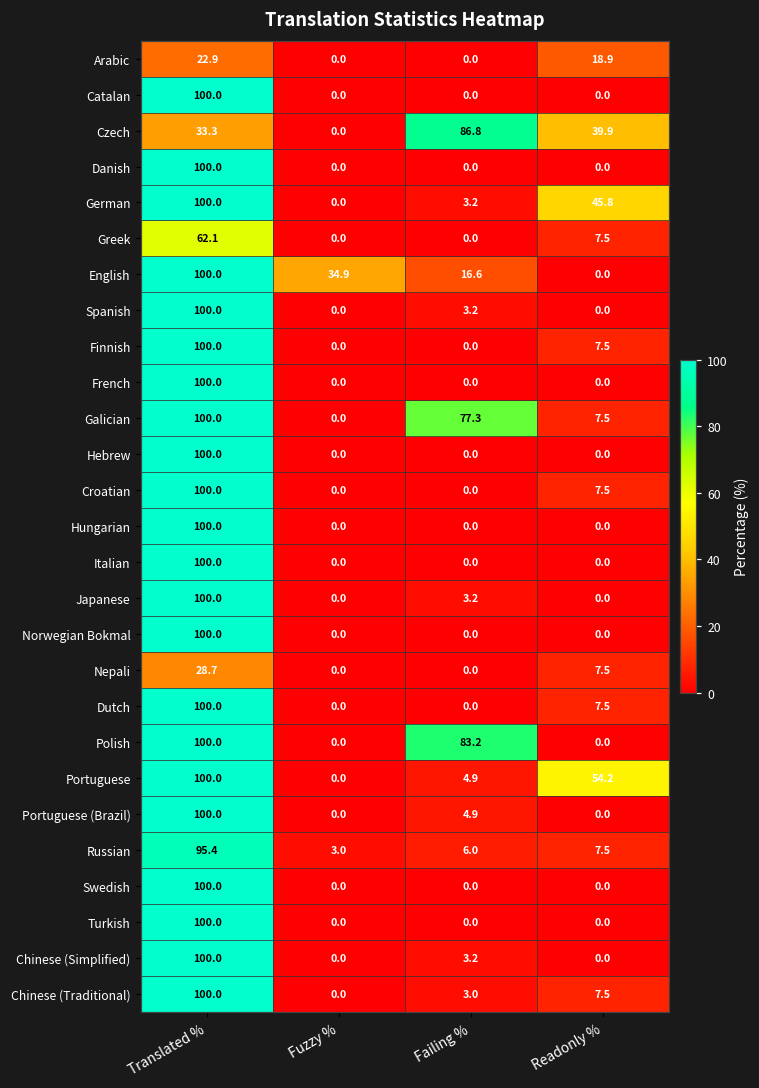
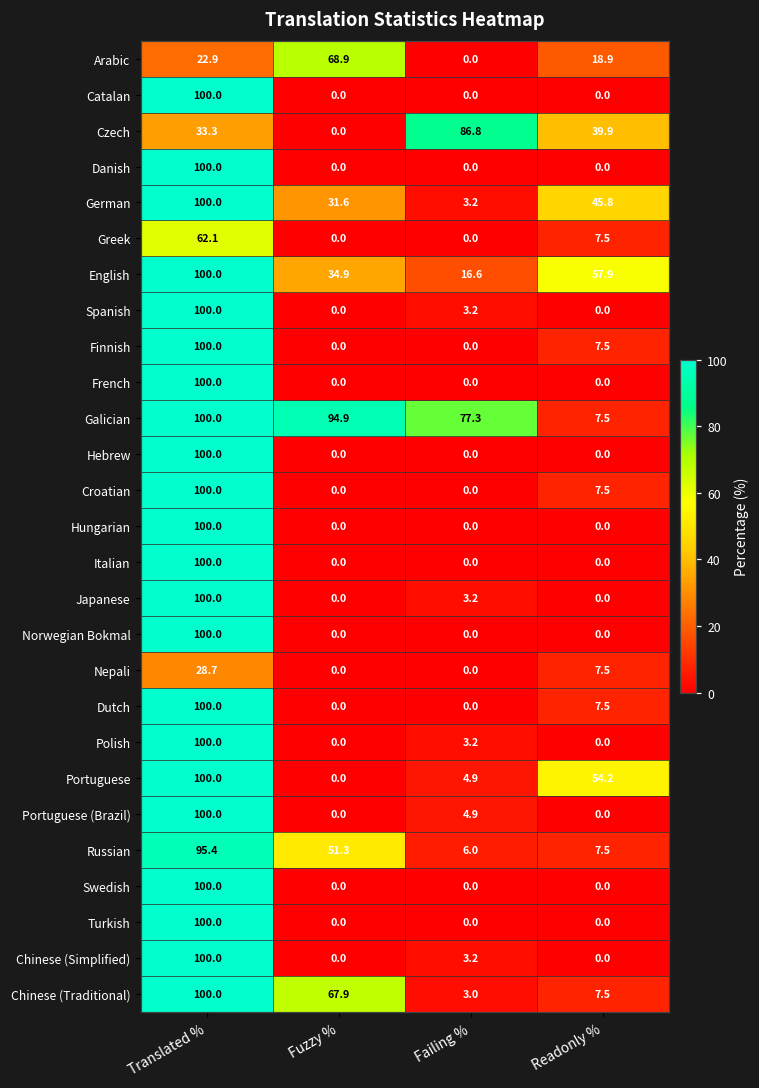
Arabic, Fuzzy %: 0.0 -> 68.9
German, Fuzzy %: 0.0 -> 31.6
English, Readonly %: 0.0 -> 57.9
Galician, Fuzzy %: 0.0 -> 94.9
Polish, Failing %: 83.2 -> 3.2
Russian, Fuzzy %: 3.0 -> 51.3
Chinese (Traditional), Fuzzy %: 0.0 -> 67.9
